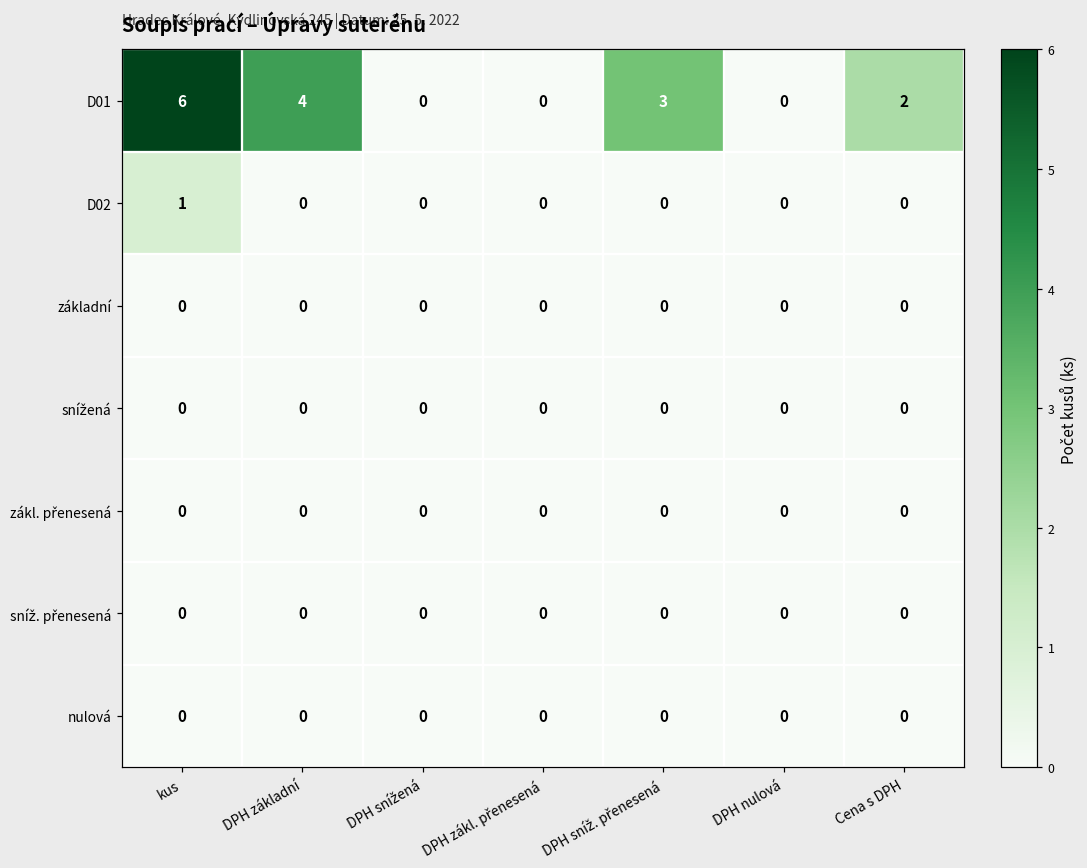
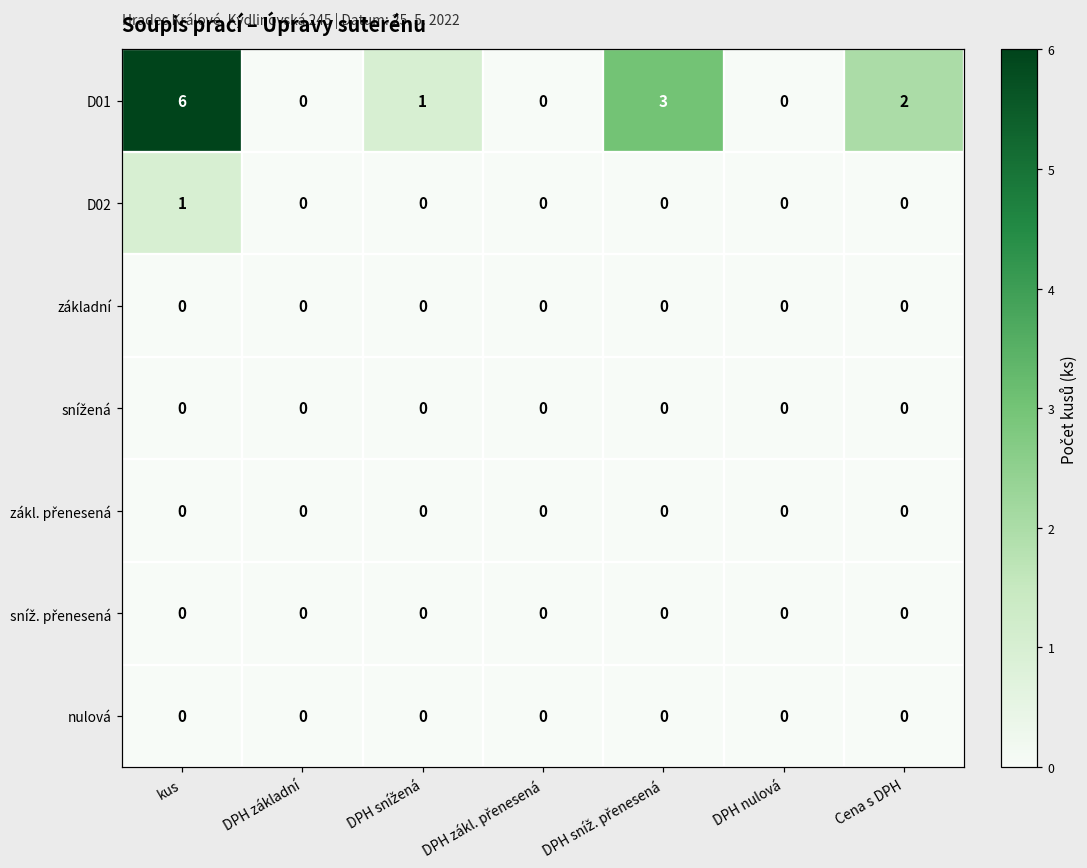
D01, DPH základní: 4 -> 0
D01, DPH snížená: 0 -> 1
